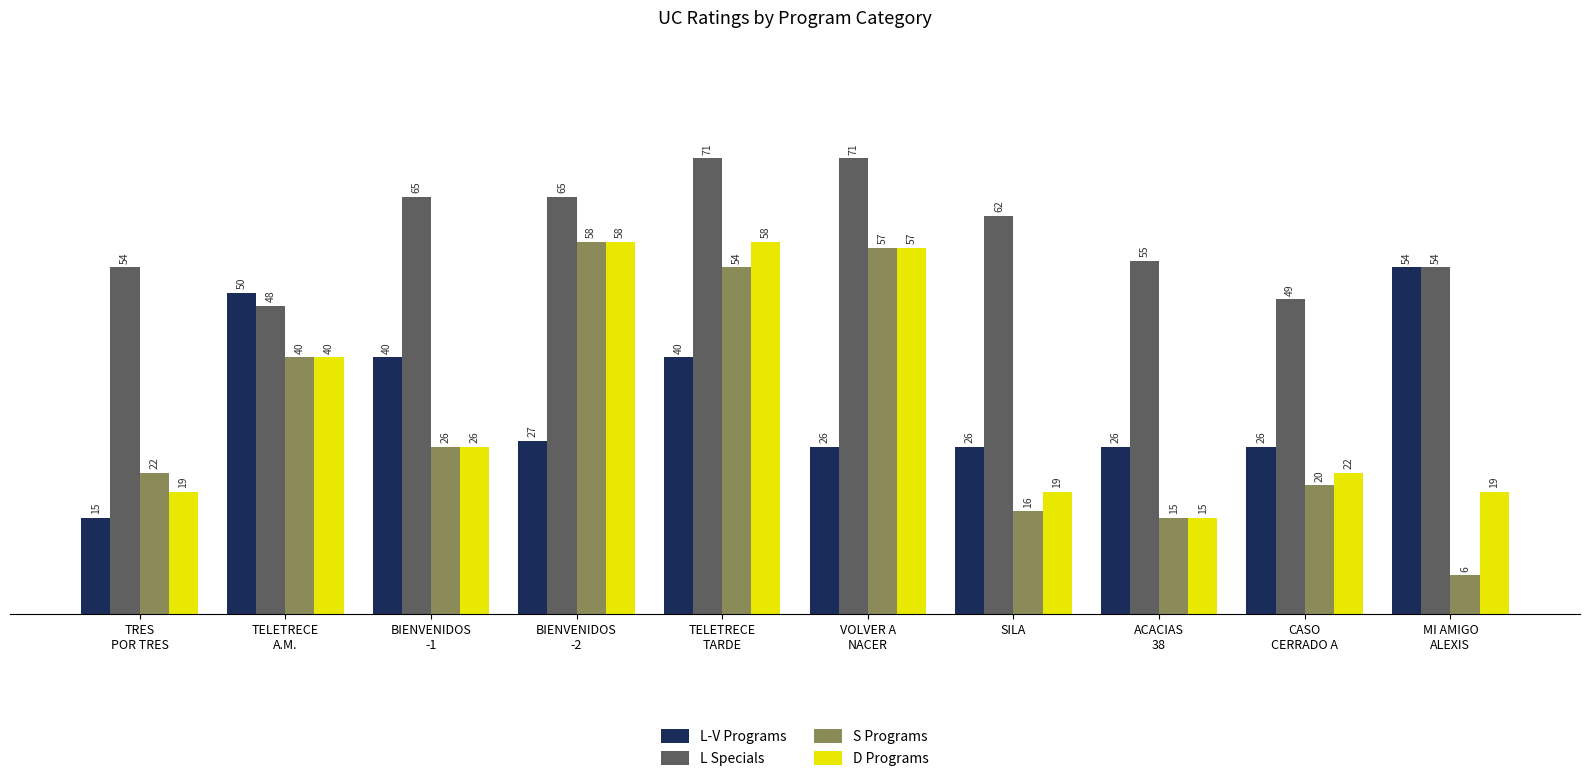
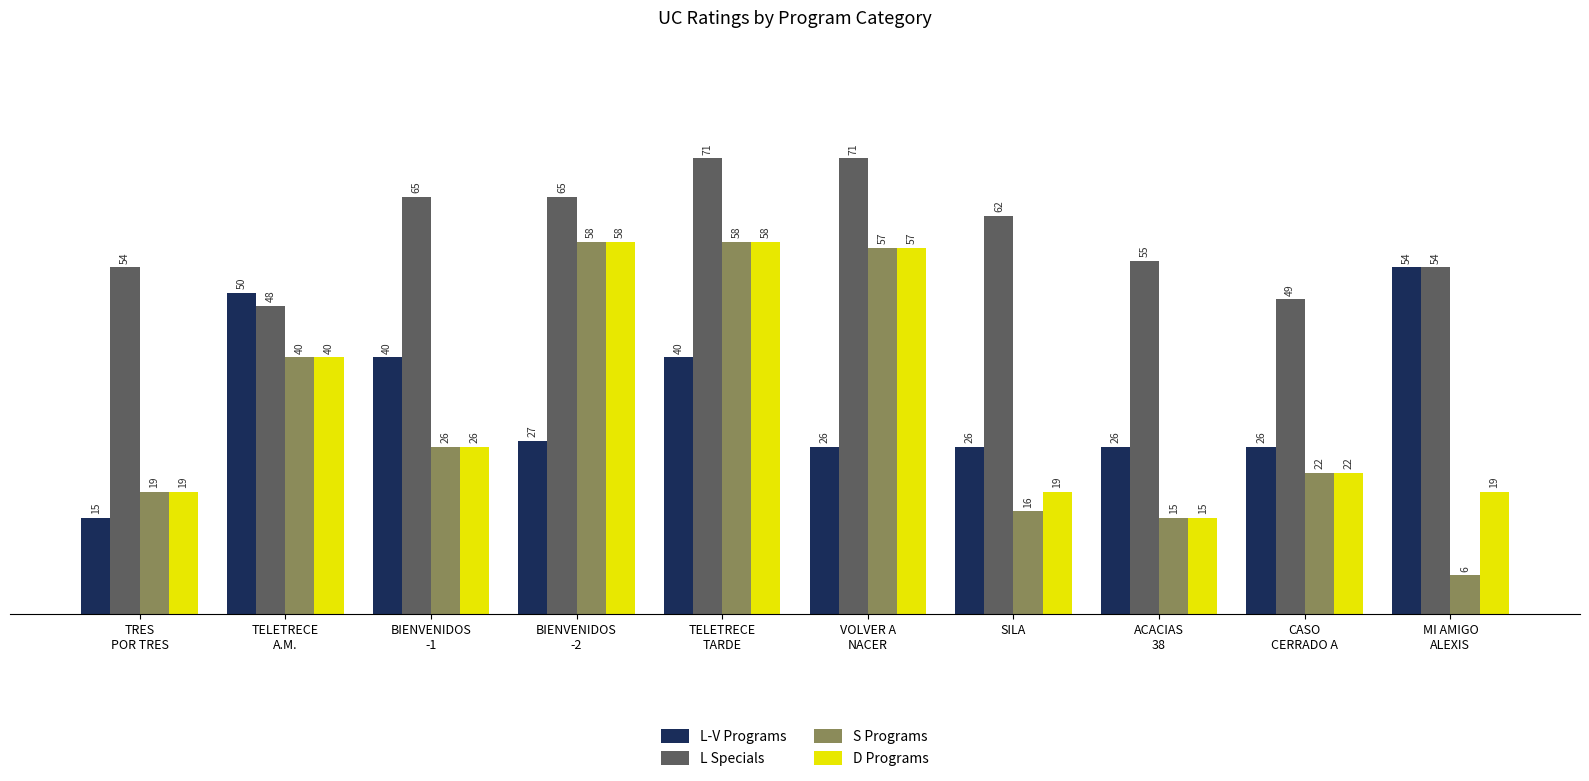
S Programs, TRES POR TRES: 22 -> 19
S Programs, TELETRECE TARDE: 54 -> 58
S Programs, CASO CERRADO A: 20 -> 22
